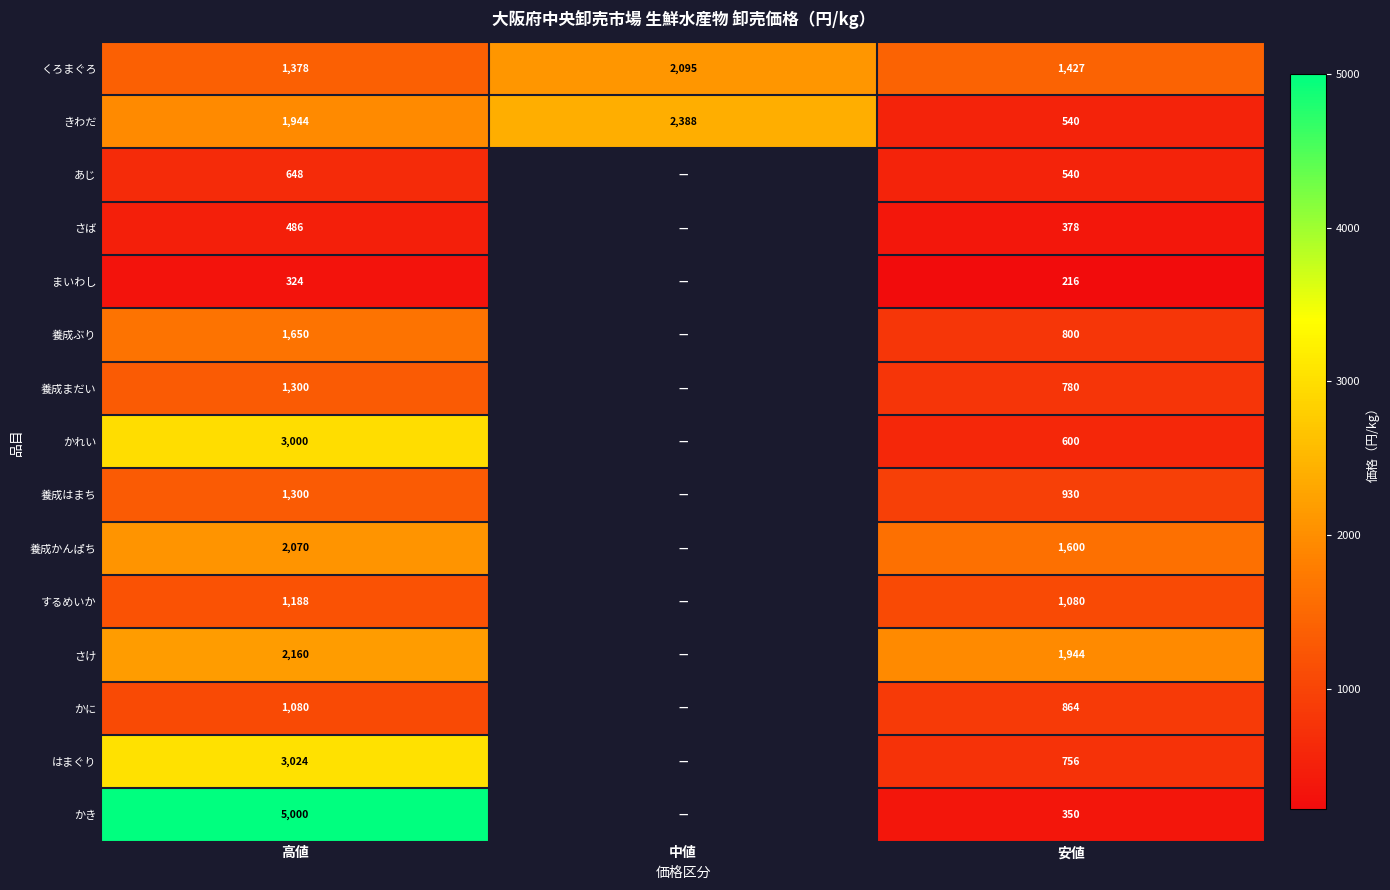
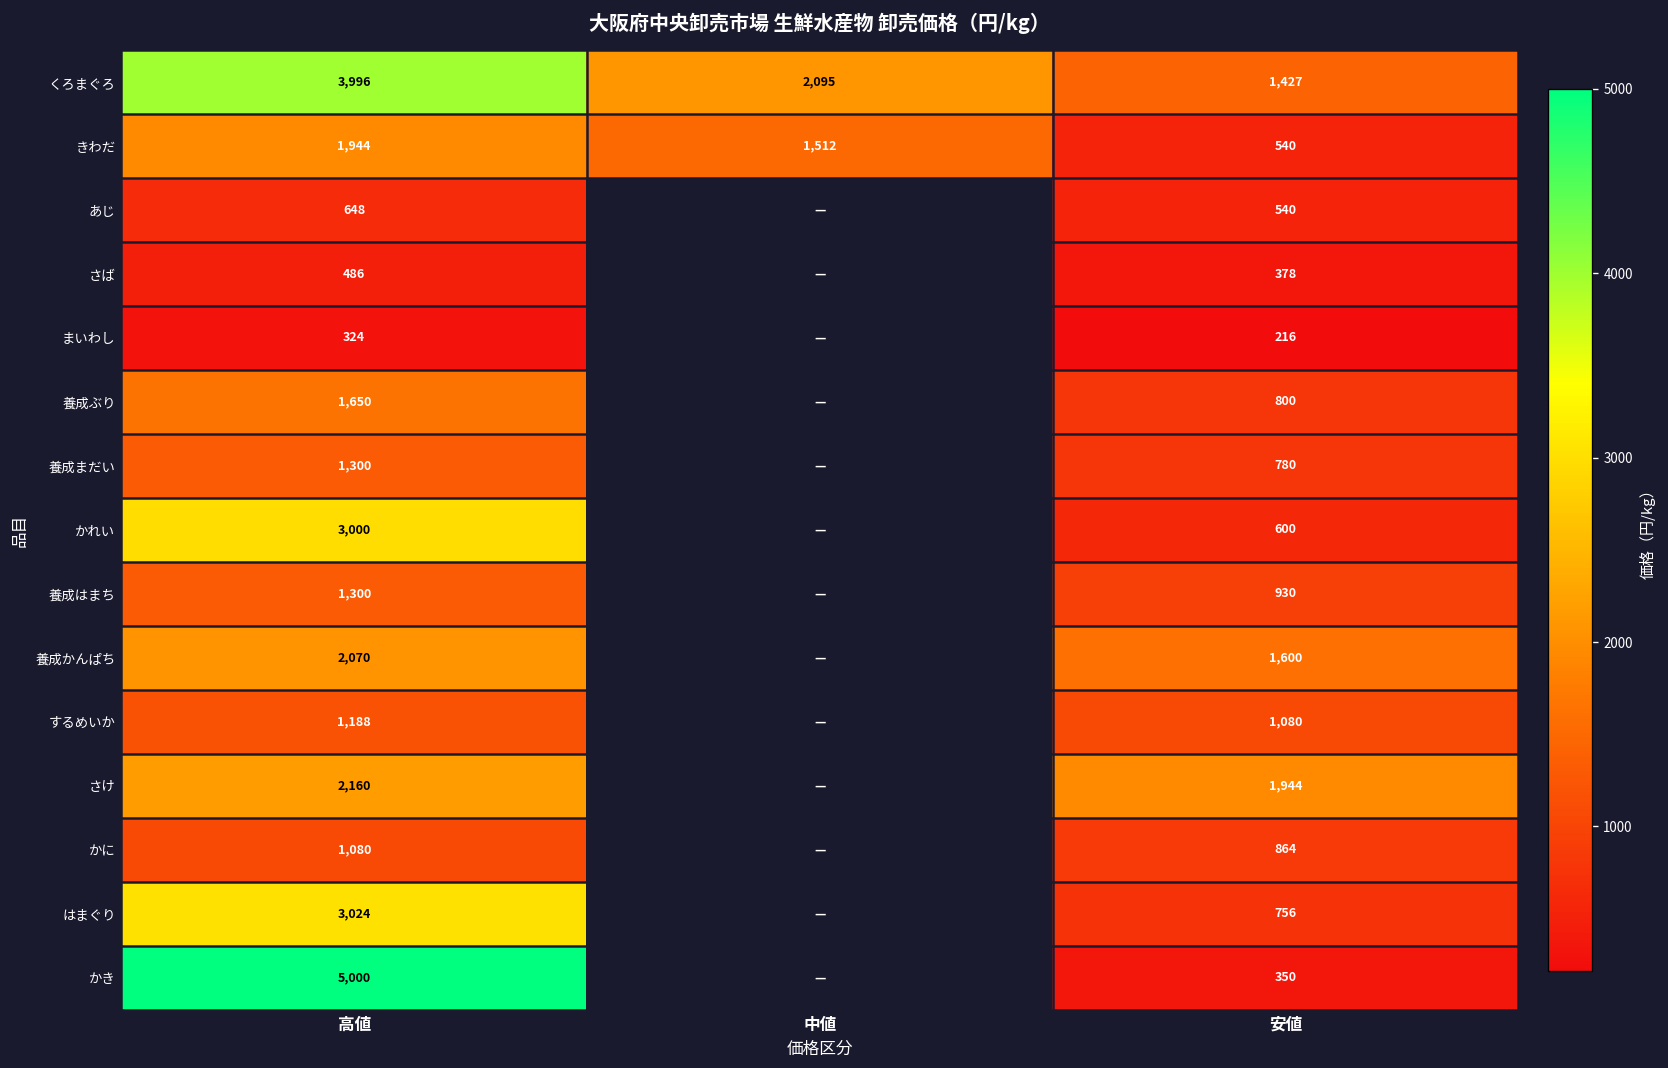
くろまぐろ, 高値: 1,378 -> 3,996
きわだ, 中値: 2,388 -> 1,512
